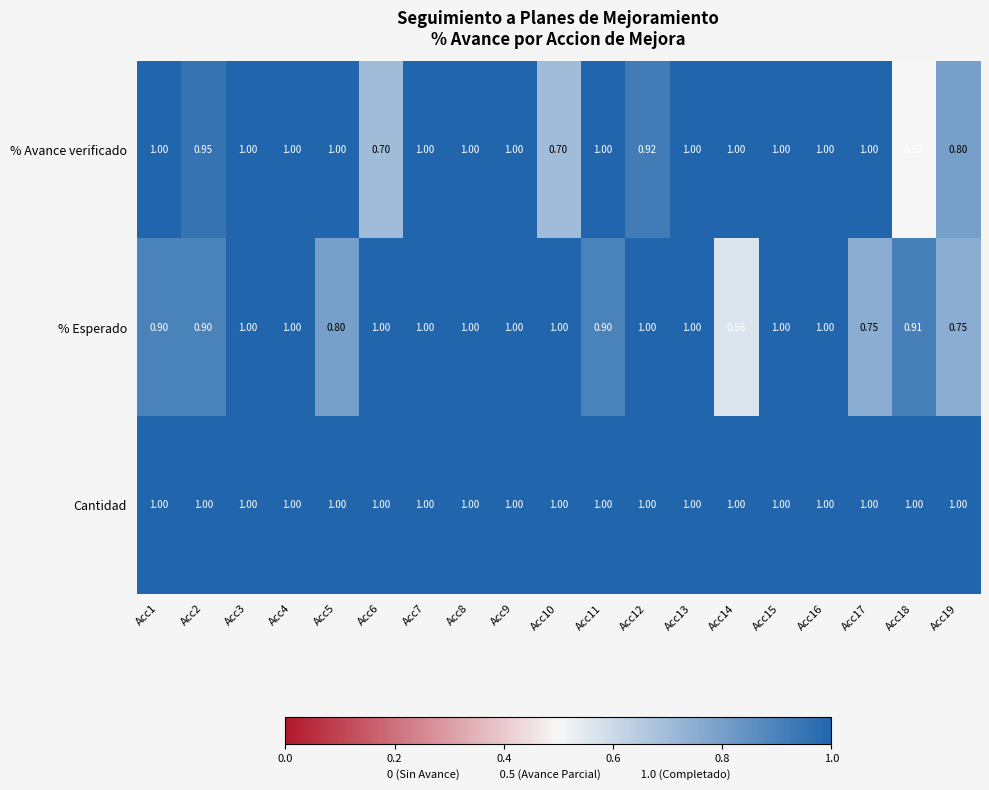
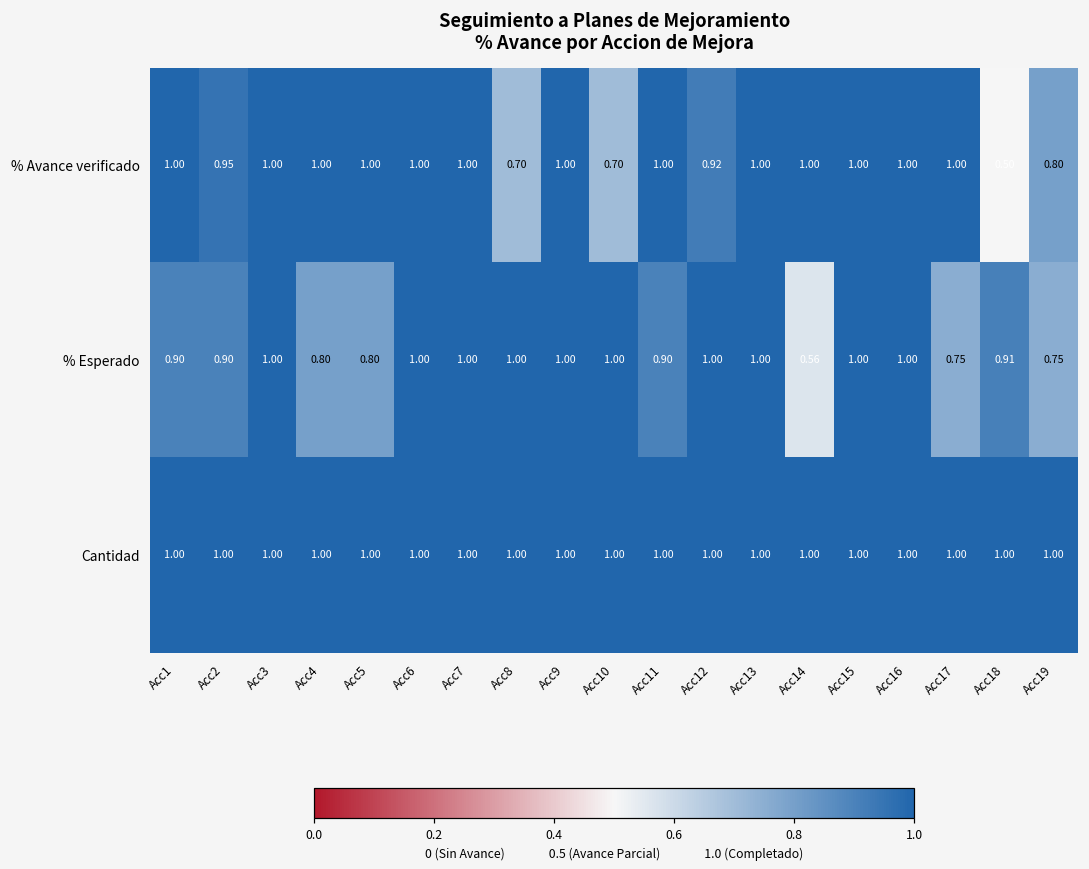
% Avance verificado, Acc6: 0.70 -> 1.00
% Avance verificado, Acc8: 1.00 -> 0.70
% Esperado, Acc4: 1.00 -> 0.80
